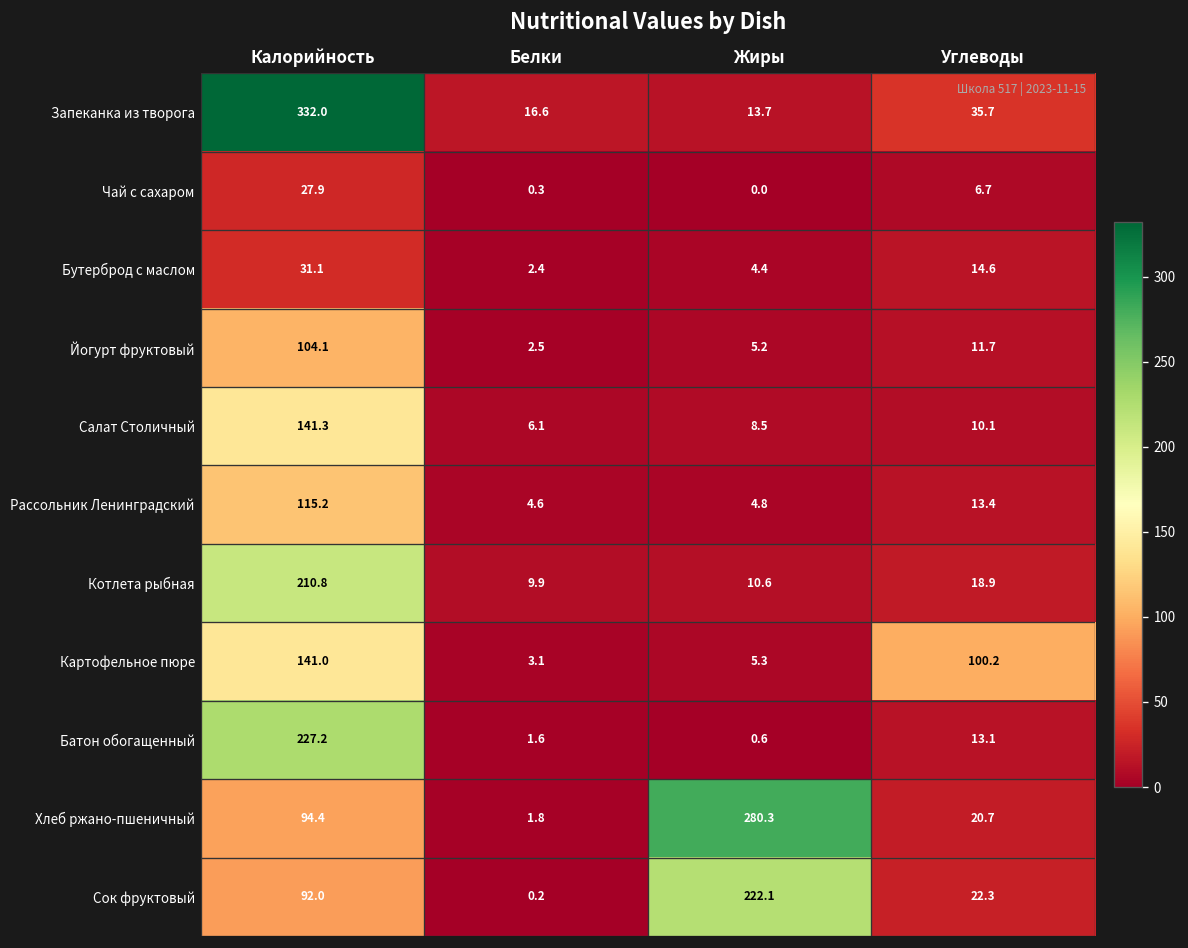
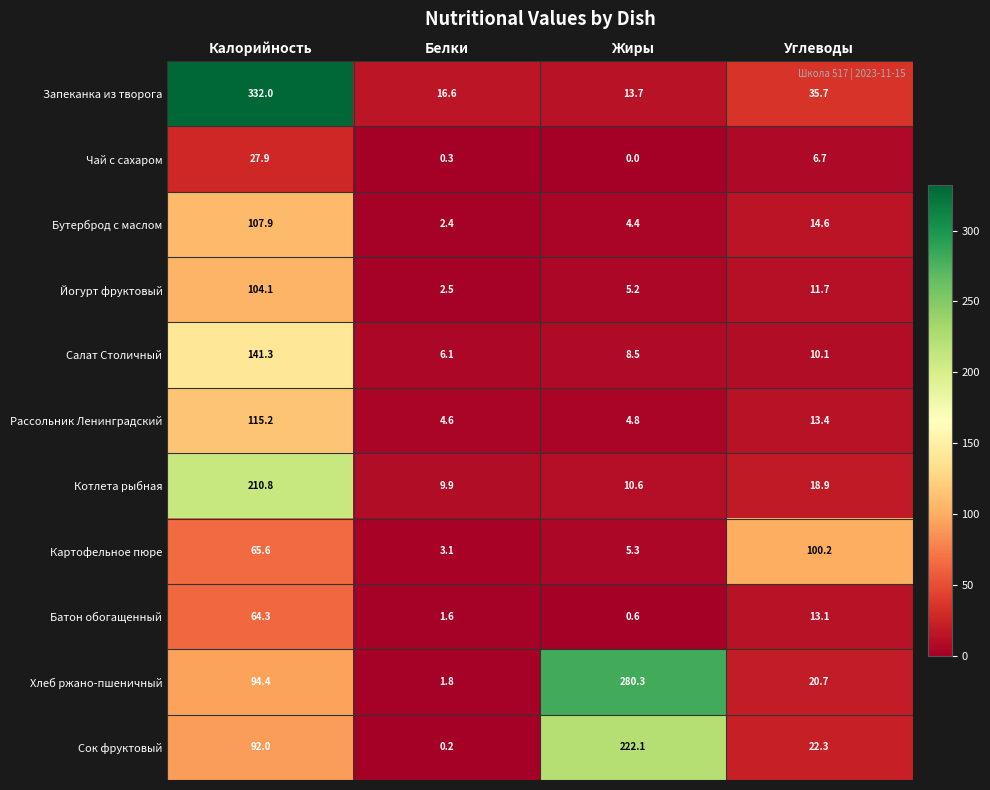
Бутерброд с маслом, Калорийность: 31.1 -> 107.9
Картофельное пюре, Калорийность: 141.0 -> 65.6
Батон обогащенный, Калорийность: 227.2 -> 64.3
